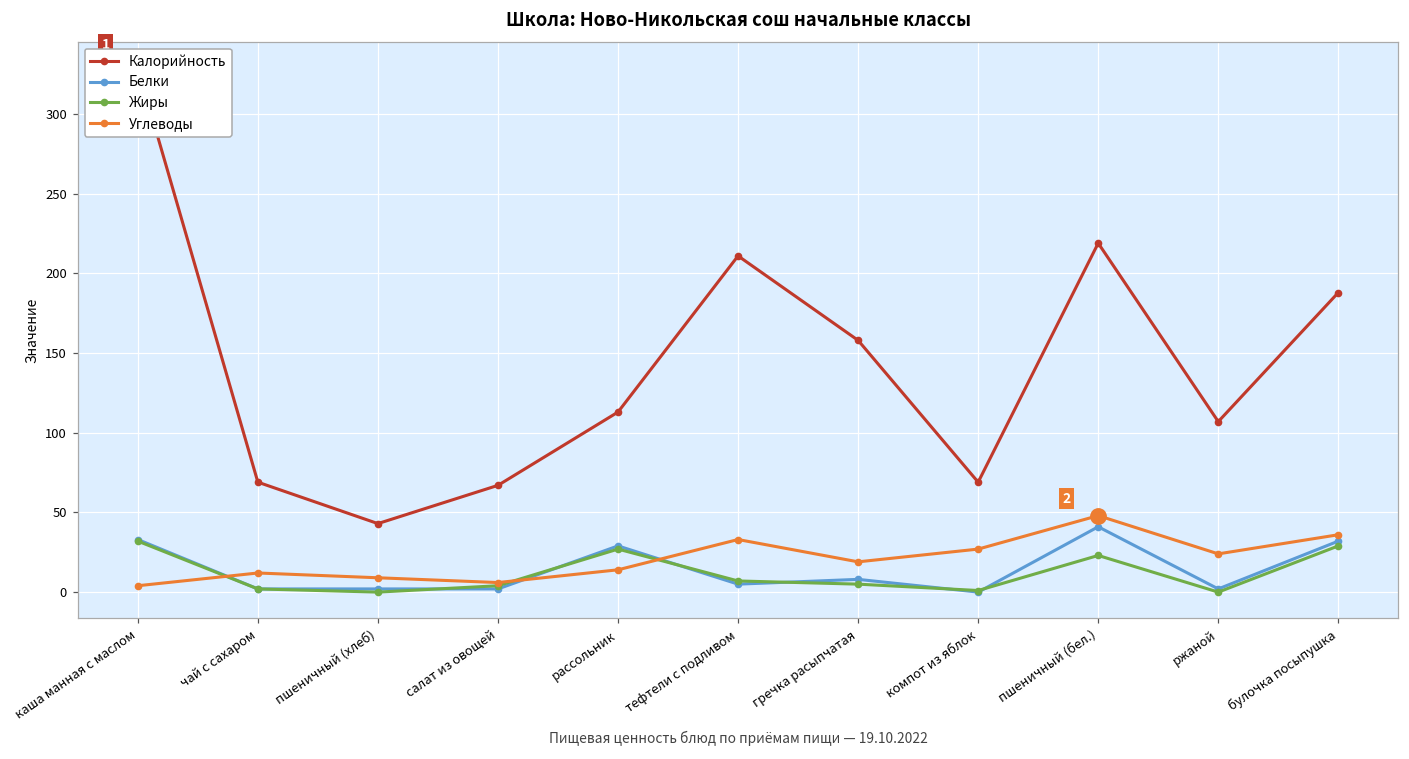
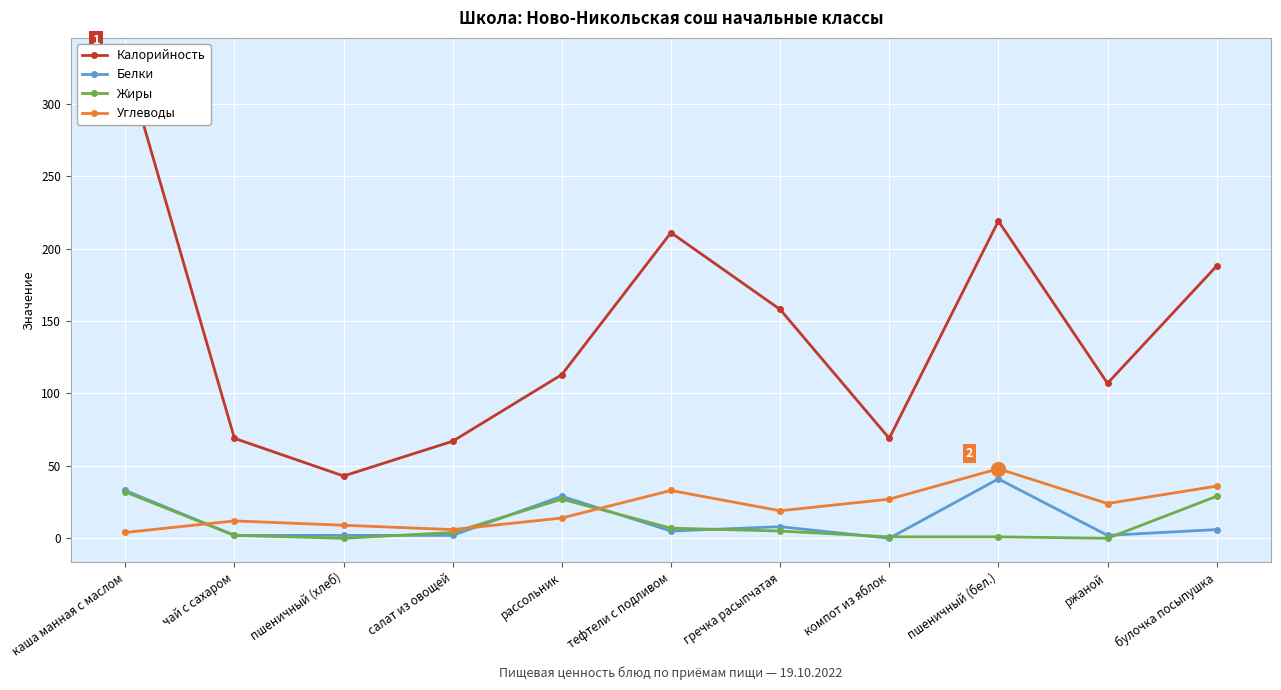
Жиры, пшеничный (бел.): 23 -> 1
Белки, булочка посыпушка: 32 -> 6
